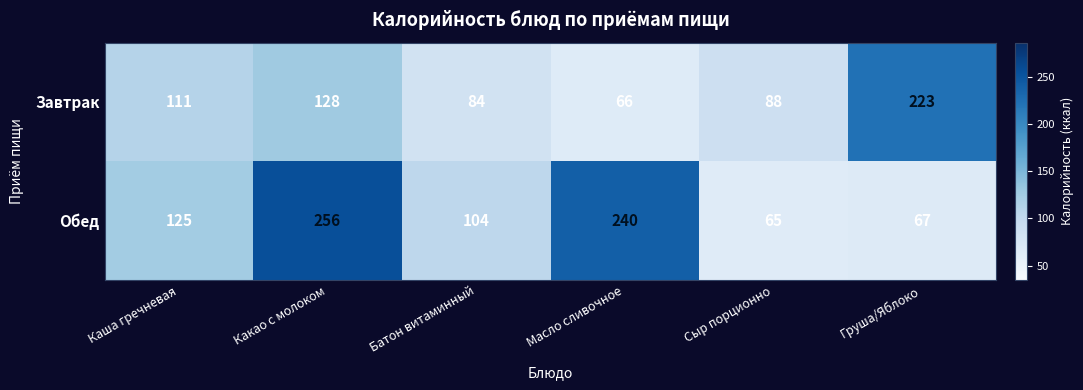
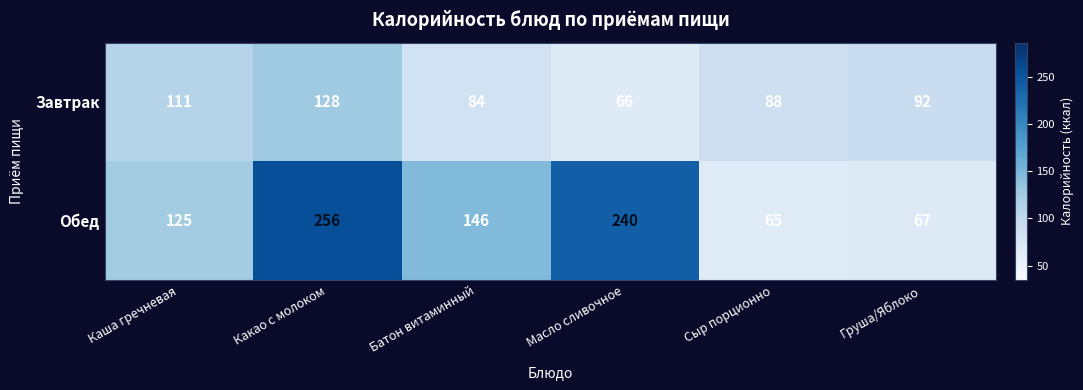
Завтрак, Груша/Яблоко: 223 -> 92
Обед, Батон витаминный: 104 -> 146
